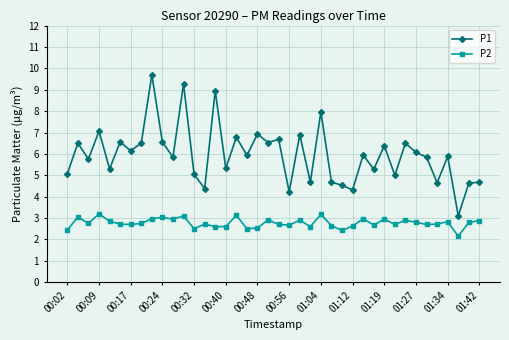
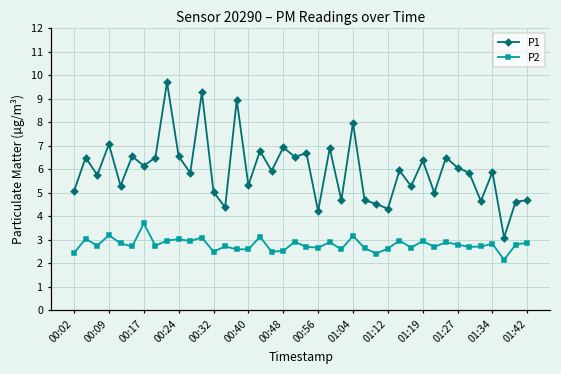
P2, 00:17: 2.7 -> 3.7
